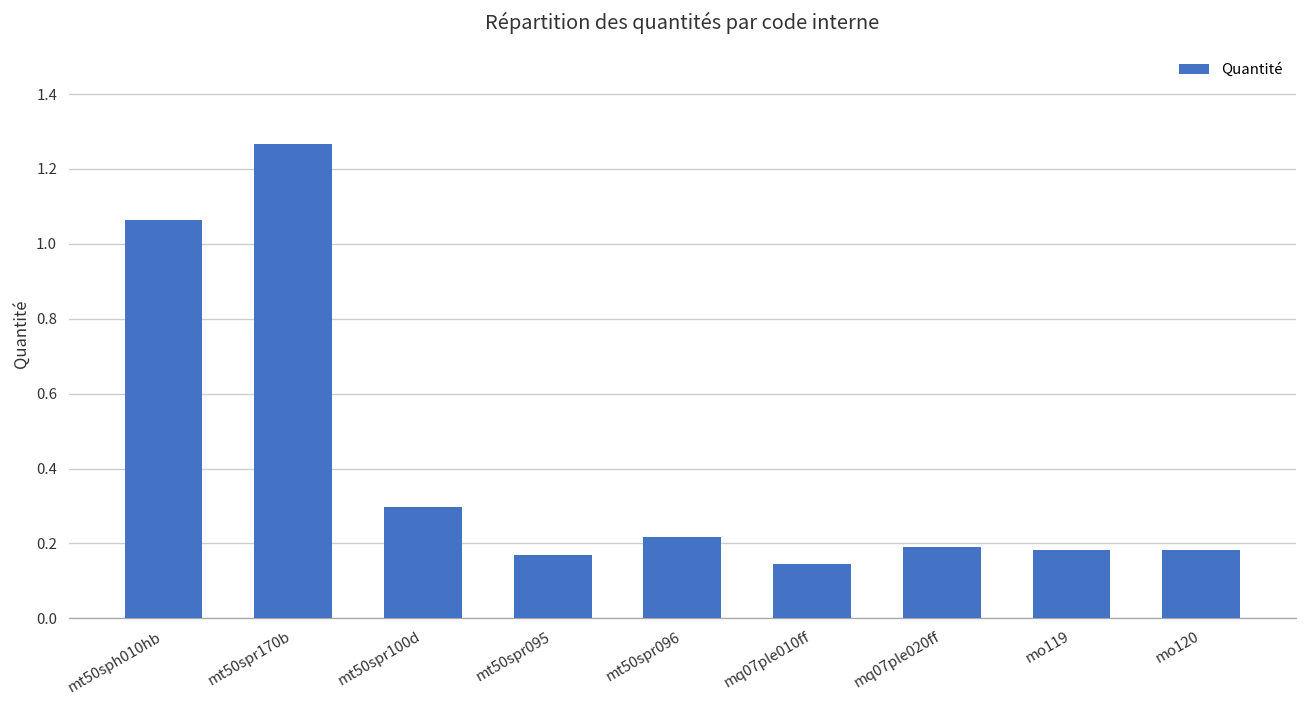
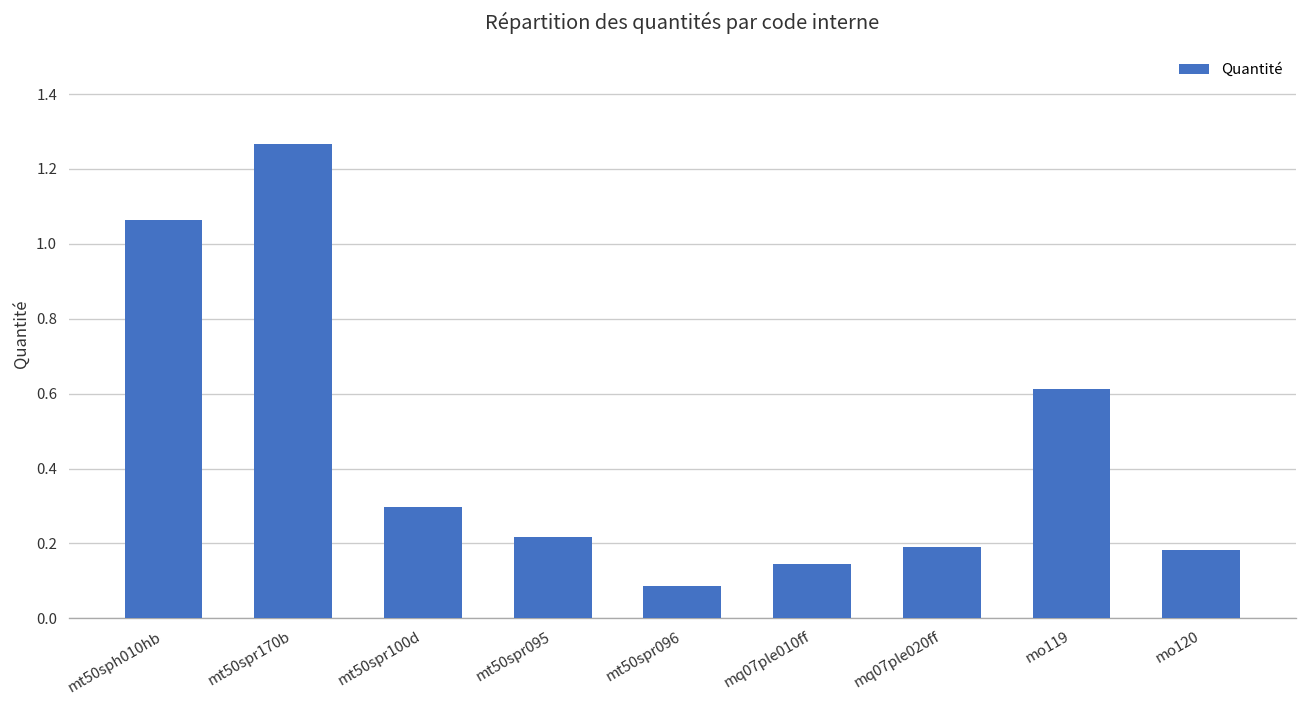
mt50spr095: 0.17 -> 0.22
mt50spr096: 0.22 -> 0.09
mo119: 0.18 -> 0.61
